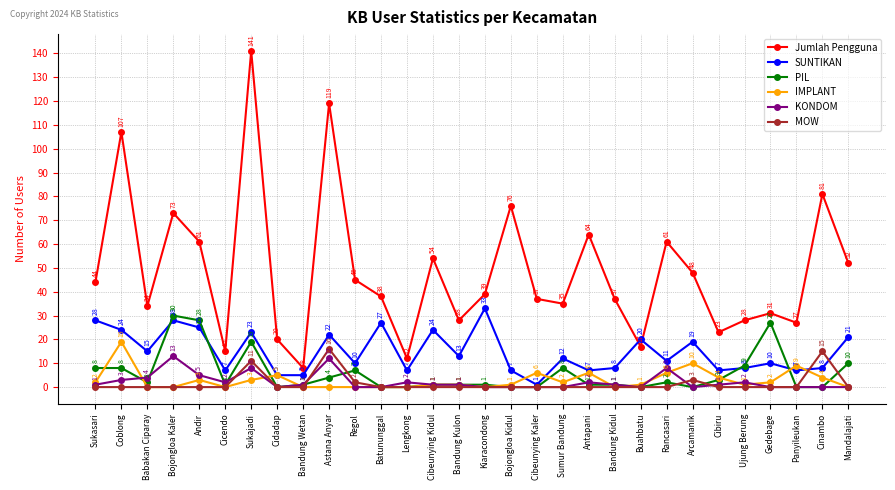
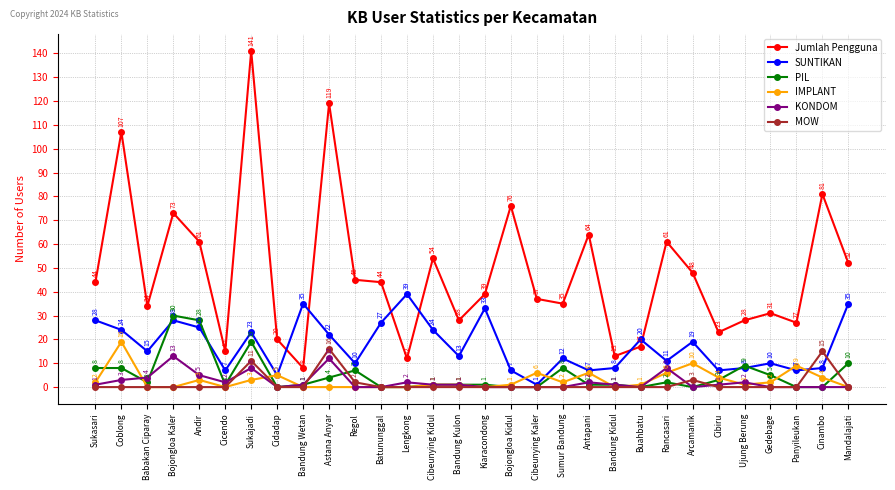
SUNTIKAN, Bandung Wetan: 5 -> 35
Jumlah Pengguna, Batununggal: 38 -> 44
SUNTIKAN, Lengkong: 7 -> 39
Jumlah Pengguna, Bandung Kidul: 37 -> 13
PIL, Gedebage: 27 -> 5
SUNTIKAN, Mandalajati: 21 -> 35
